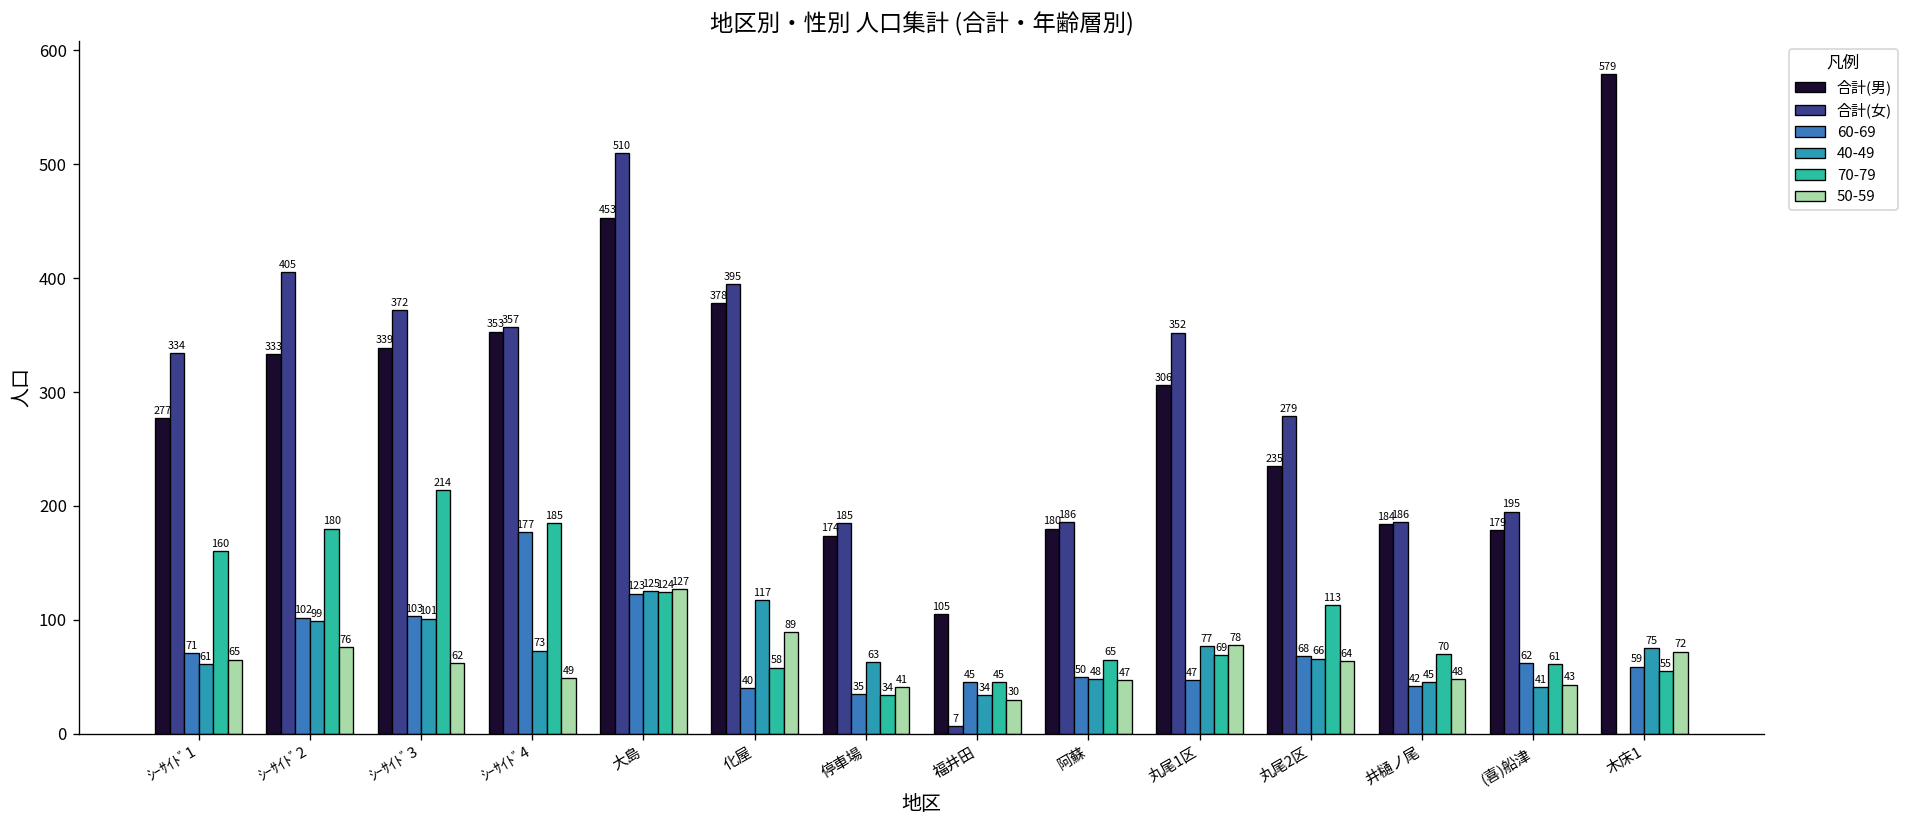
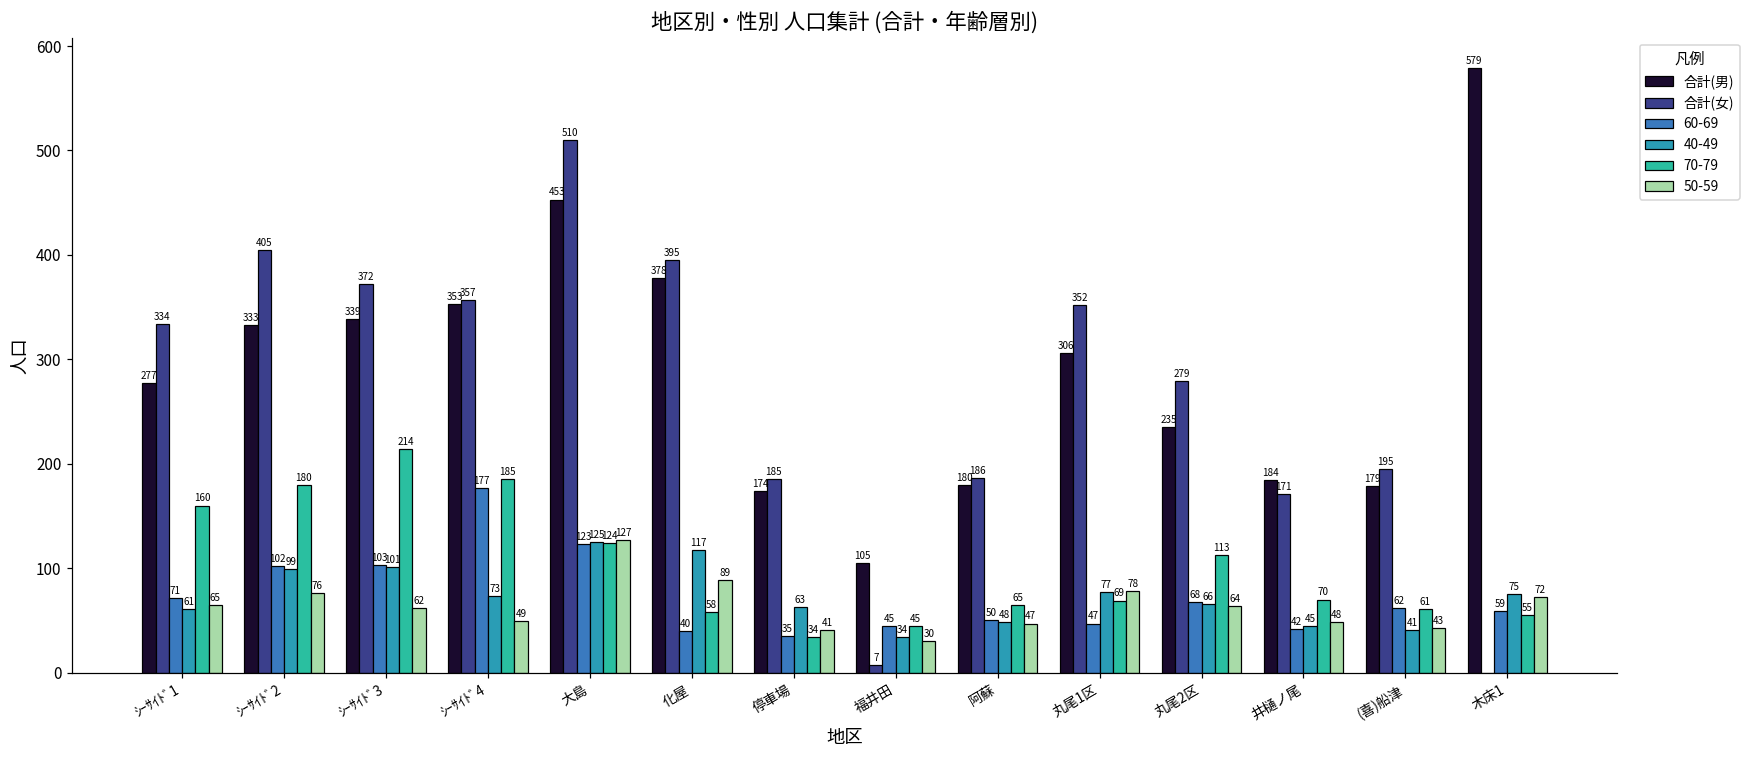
合計(女), 井樋ノ尾: 186 -> 171
